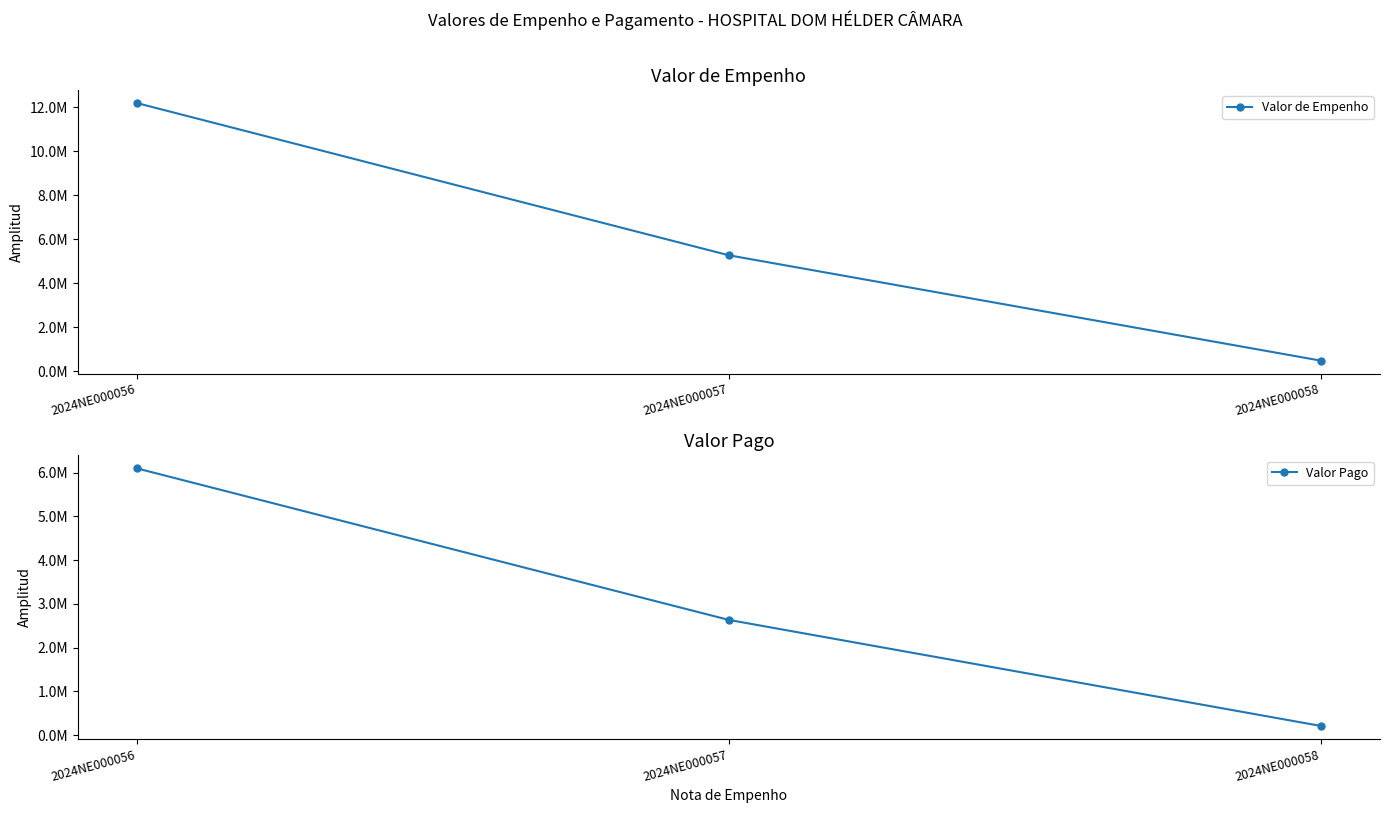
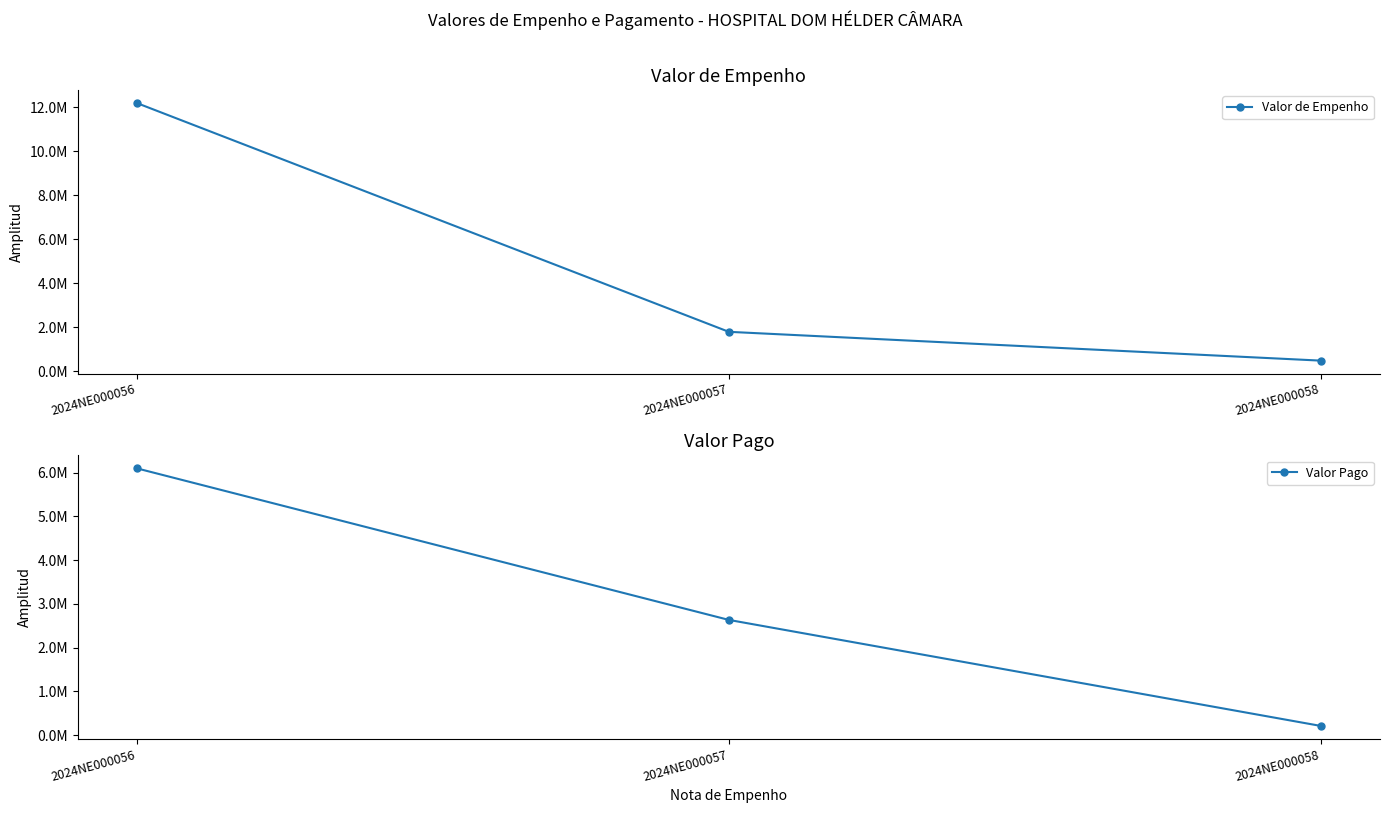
Valor de Empenho, 2024NE000057: 5300000 -> 1800000
